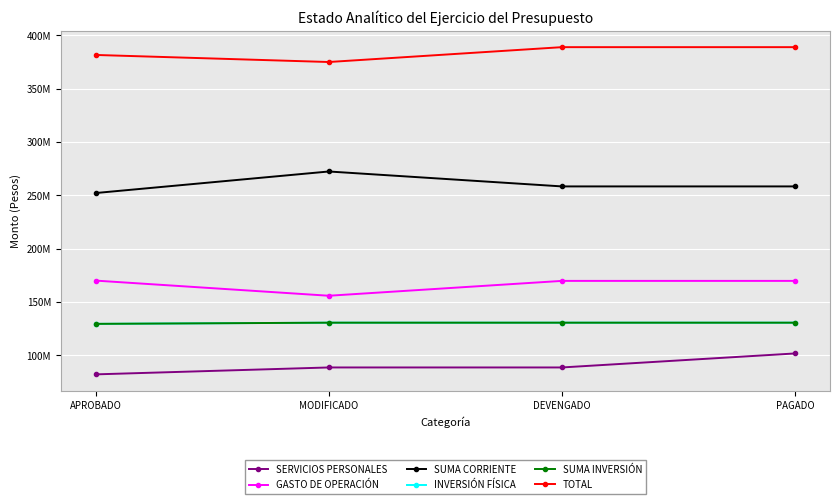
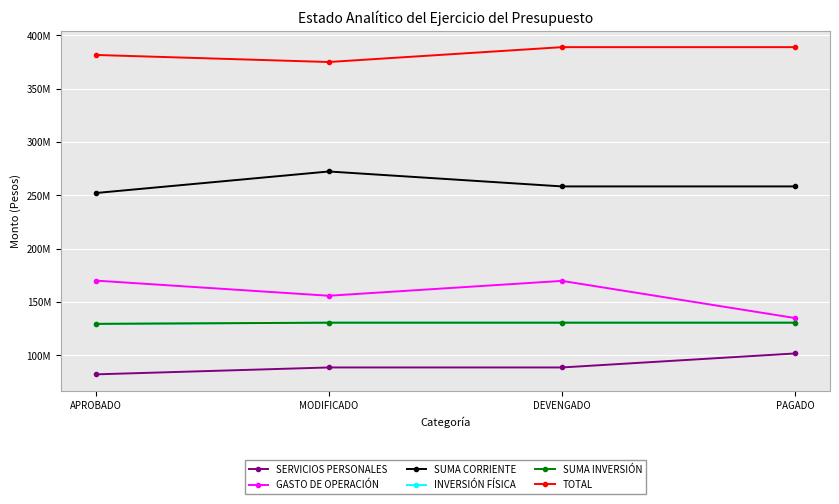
GASTO DE OPERACIÓN, PAGADO: 170000000 -> 135000000
